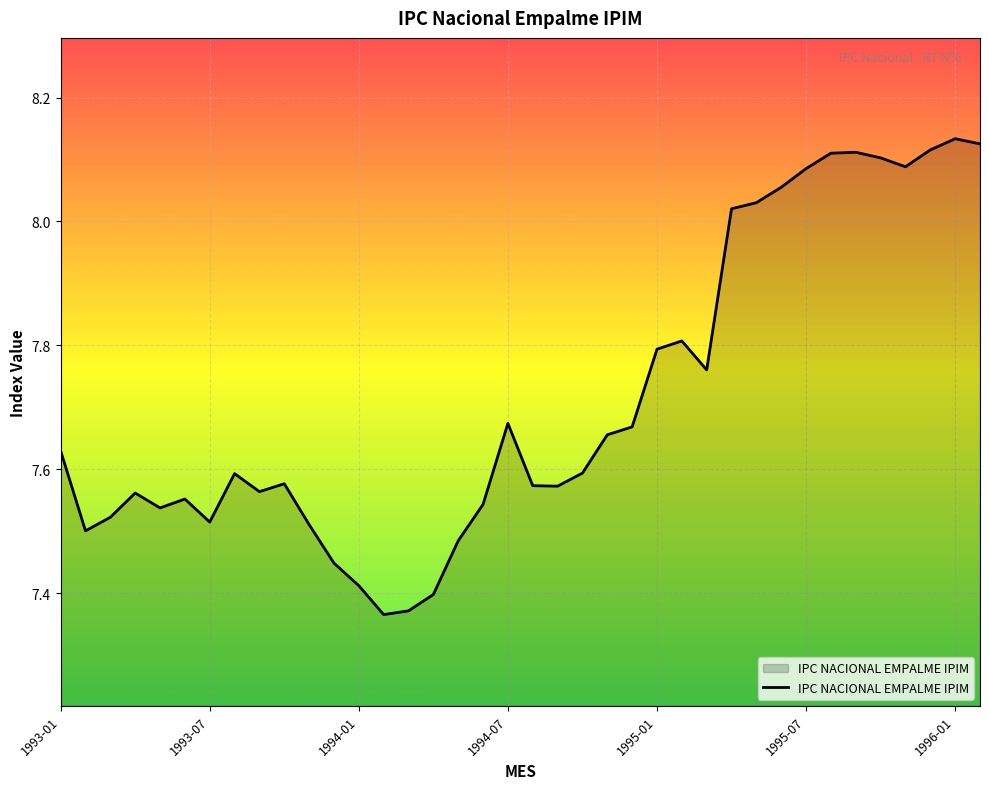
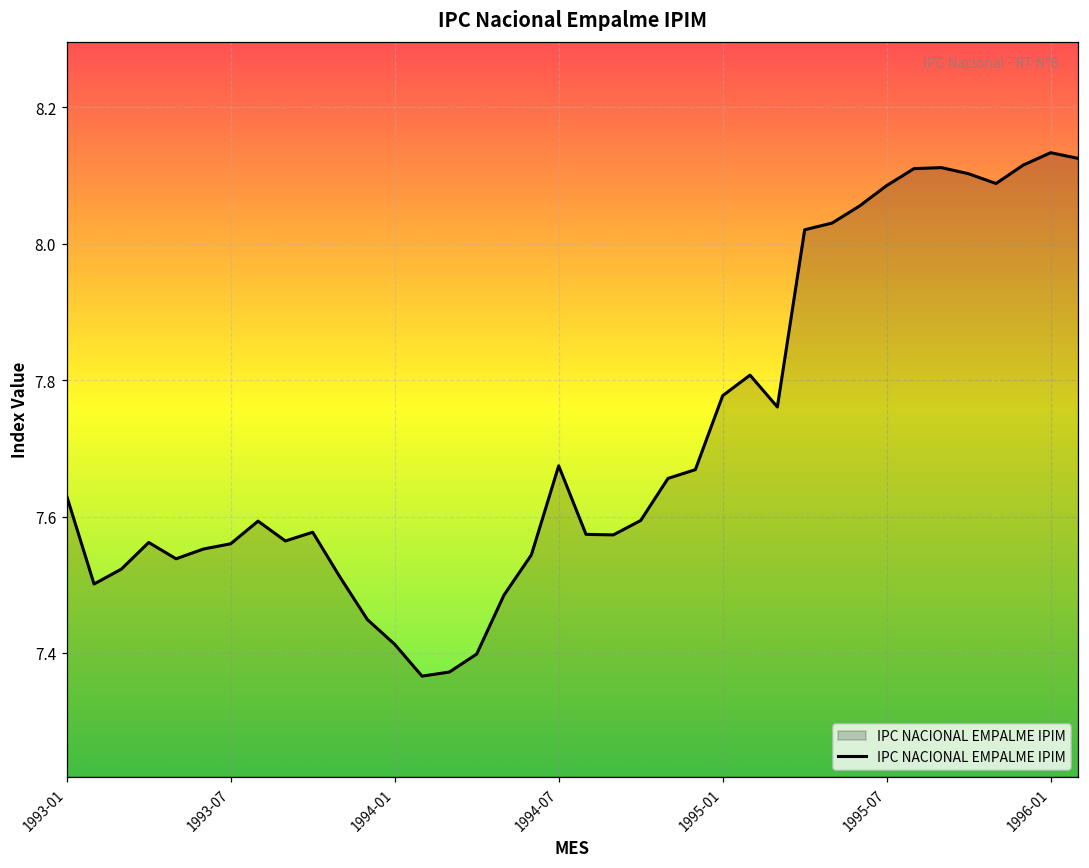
1993-07: 7.52 -> 7.56
1995-01: 7.79 -> 7.78
